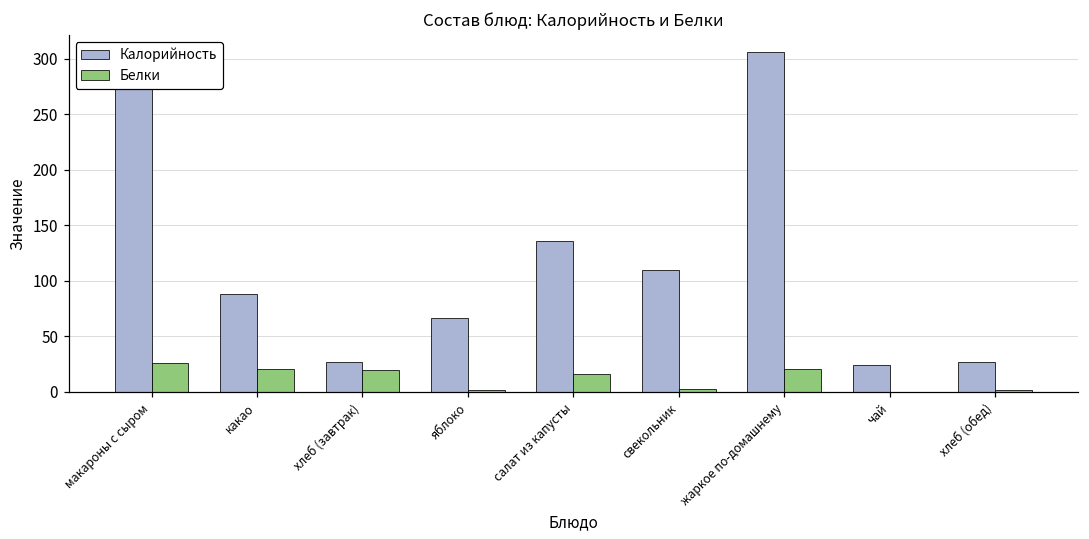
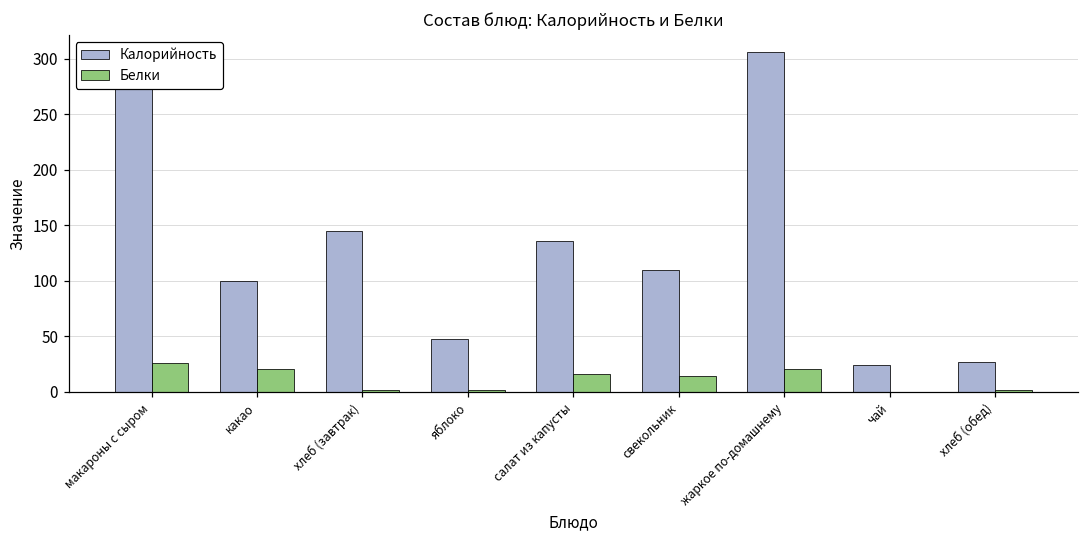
Калорийность, какао: 88 -> 100
Калорийность, хлеб (завтрак): 27 -> 145
Белки, хлеб (завтрак): 19 -> 1
Калорийность, яблоко: 66 -> 47
Белки, свекольник: 2 -> 14
